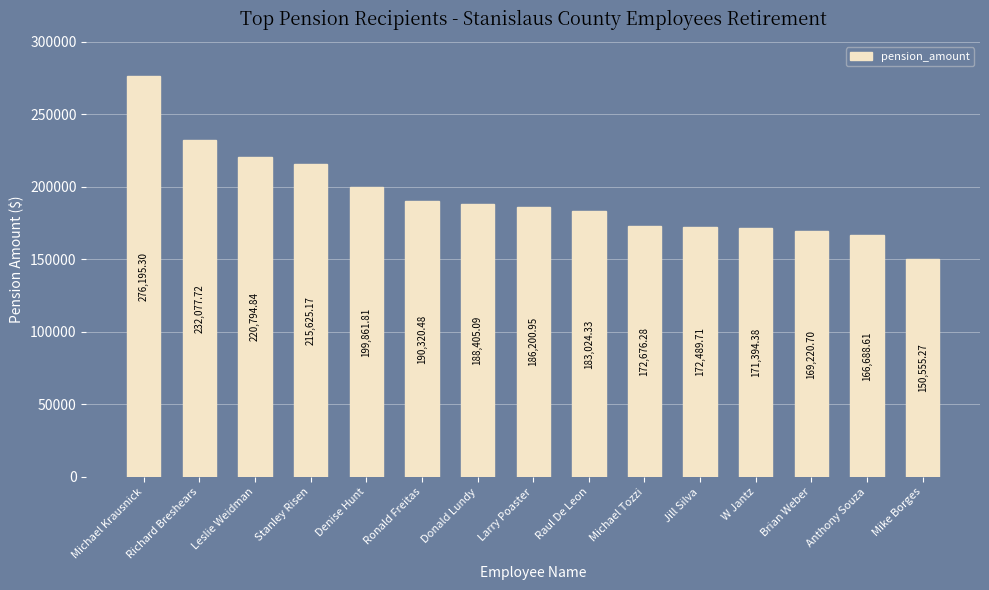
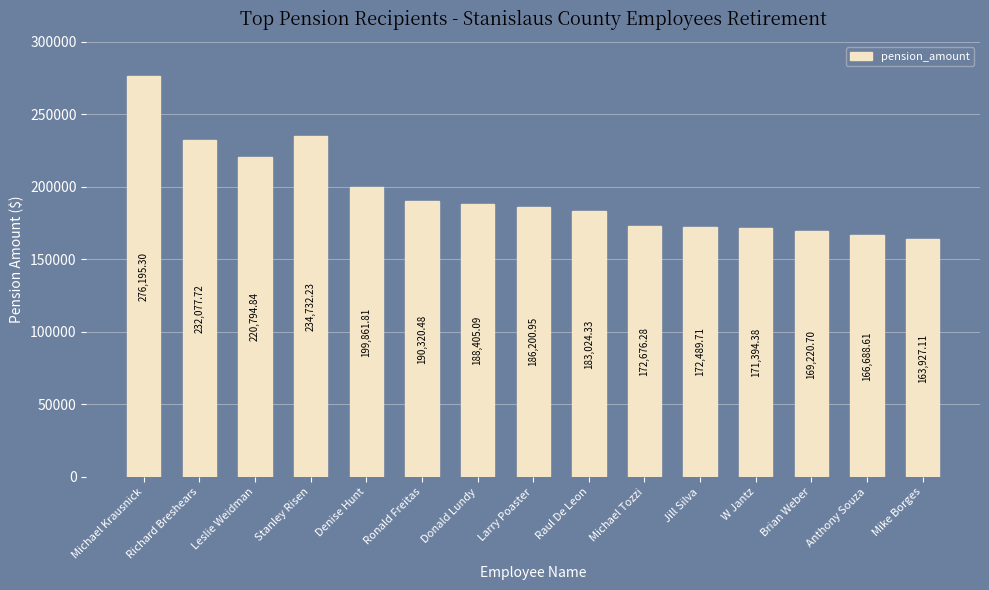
Stanley Risen: 215,625.17 -> 234,732.23
Mike Borges: 150,555.27 -> 163,927.11
